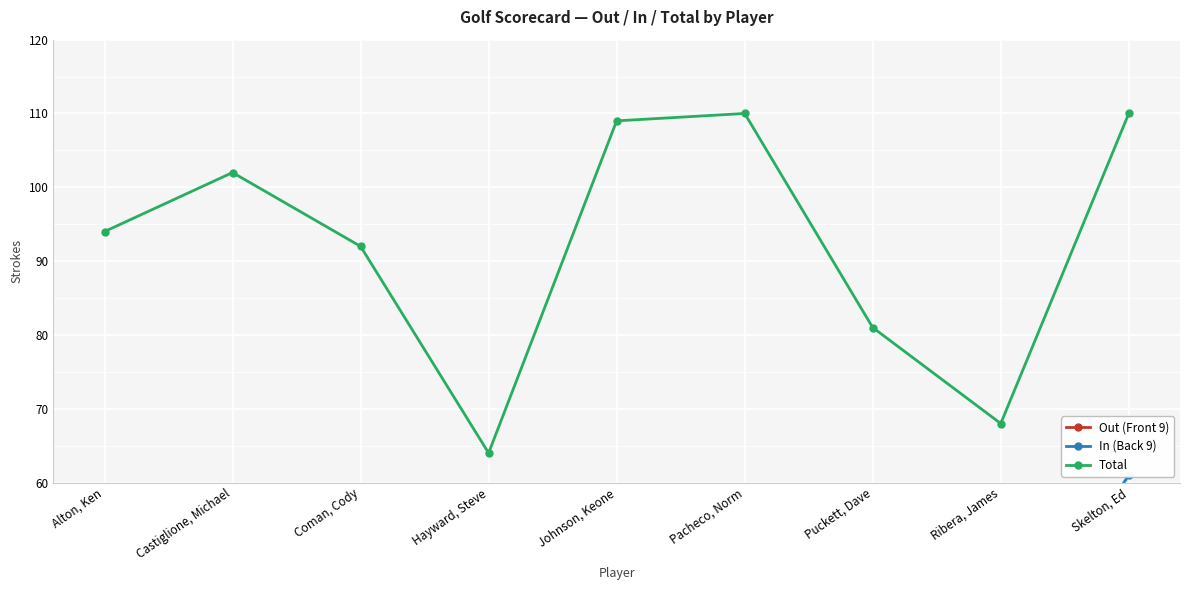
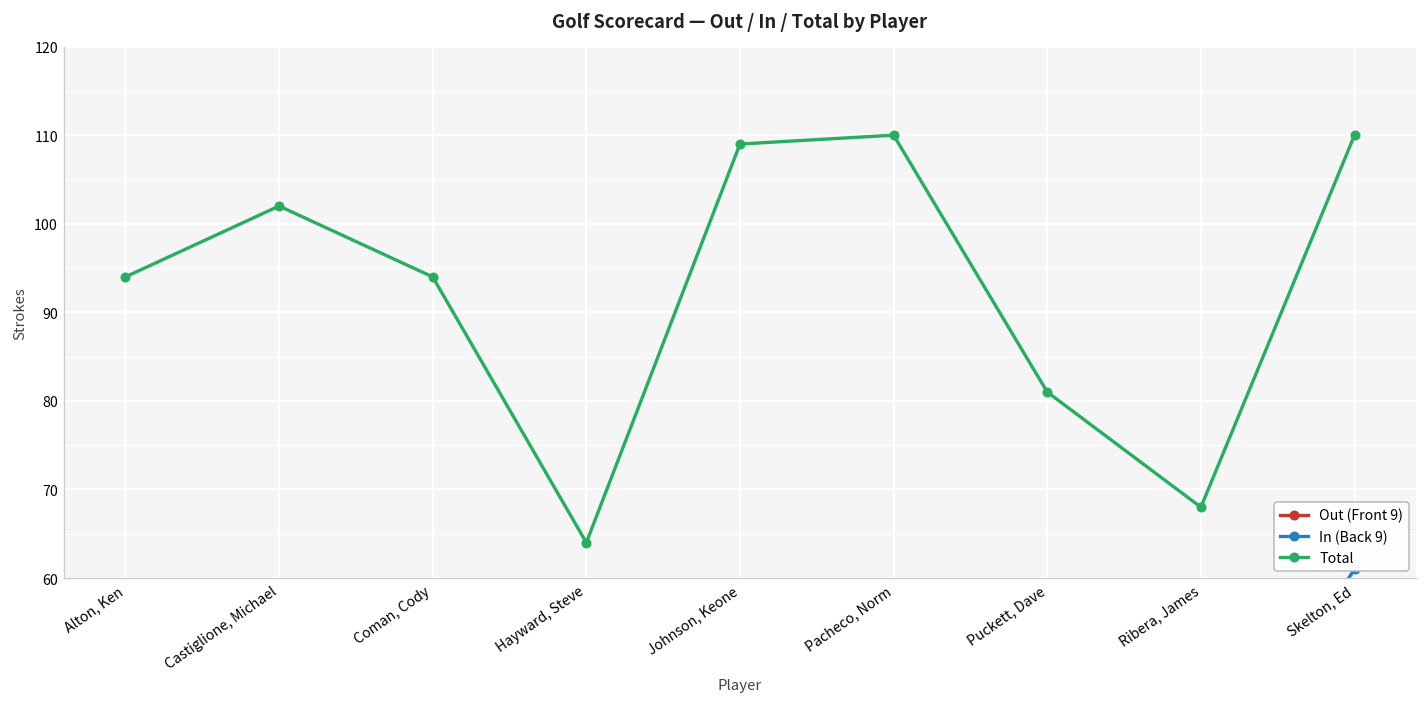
Total, Coman, Cody: 92 -> 94
